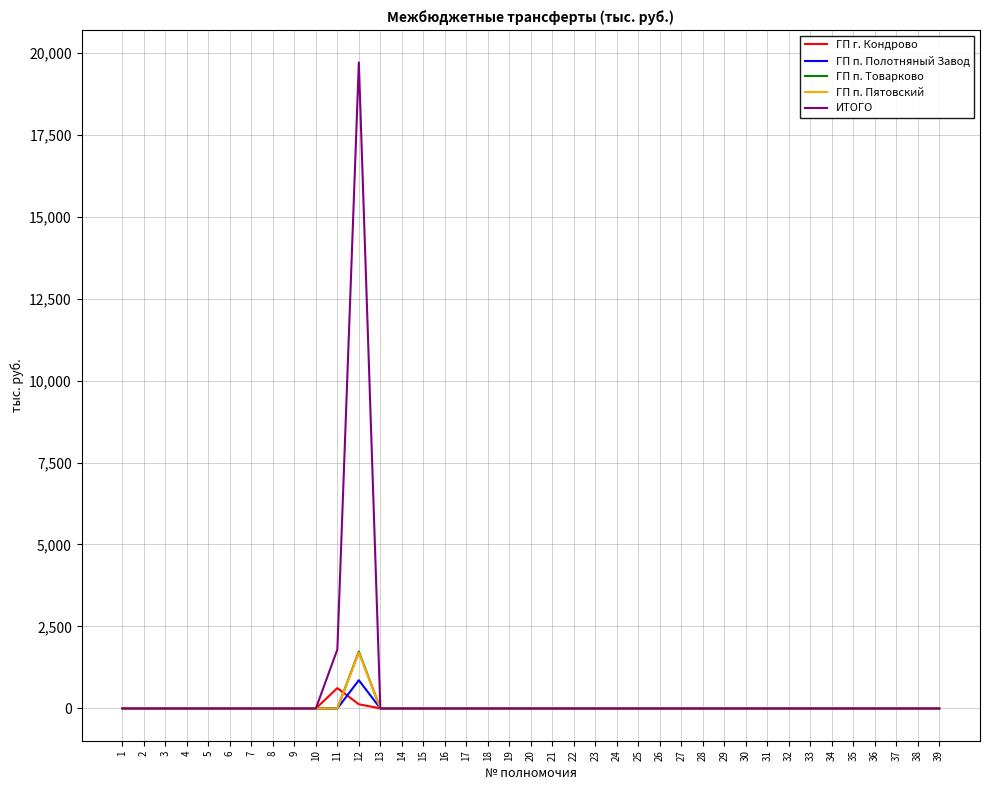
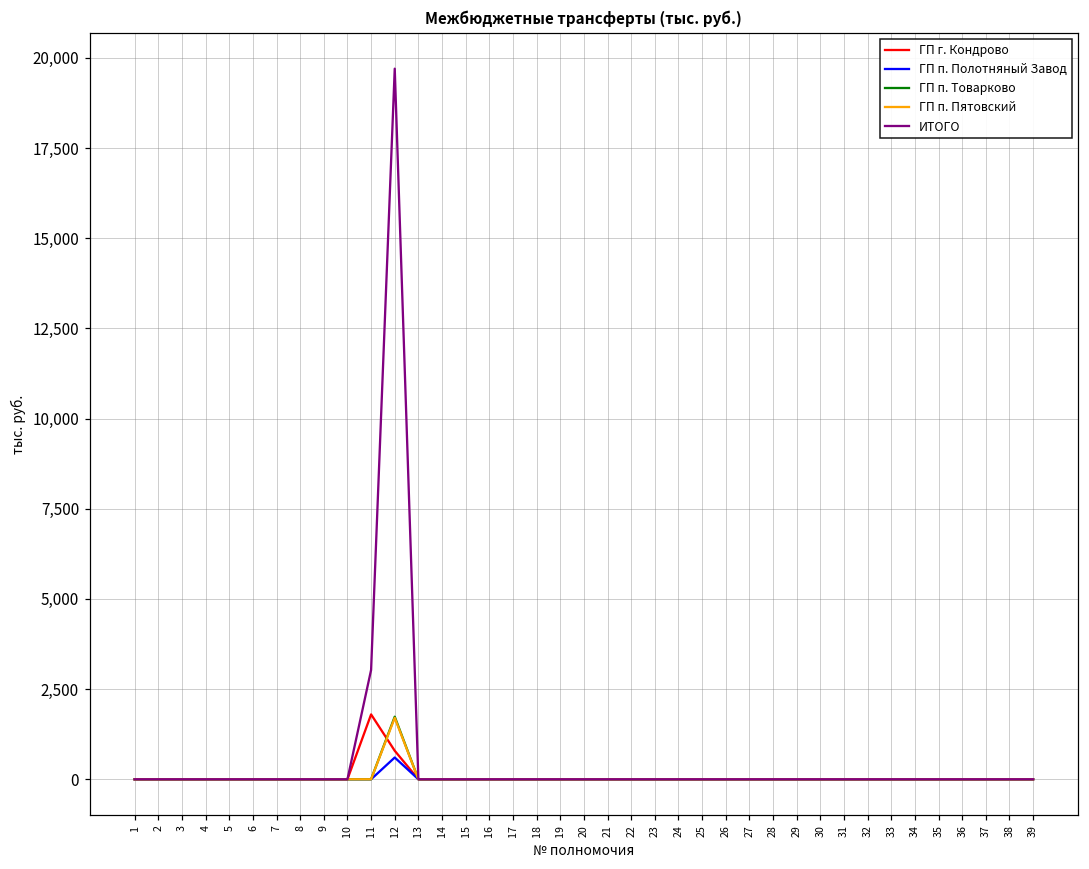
ГП г. Кондрово, 11: 600 -> 1,800
ИТОГО, 11: 1,800 -> 3,000
ГП г. Кондрово, 12: 100 -> 800
ГП п. Полотняный Завод, 12: 900 -> 600
